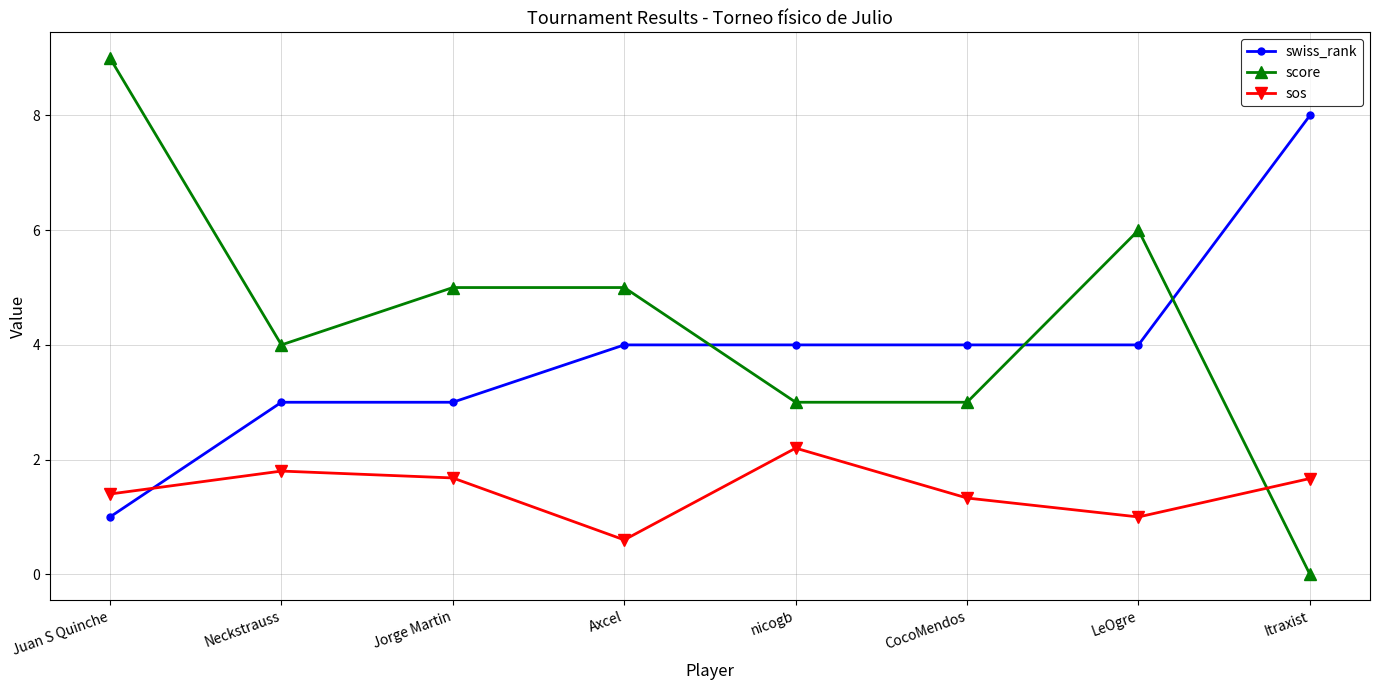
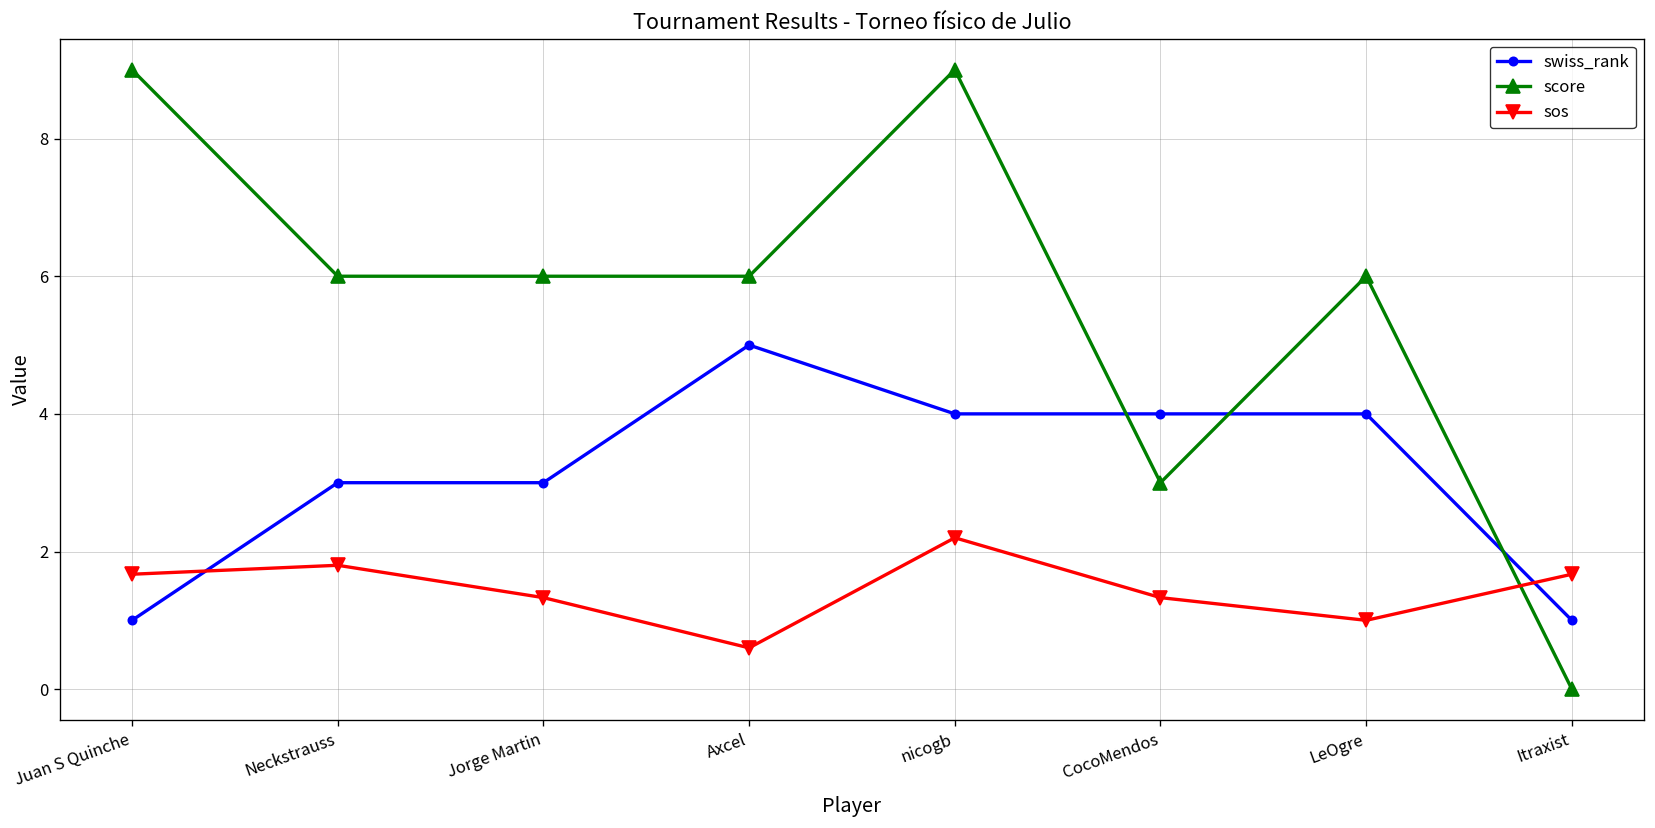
sos, Juan S Quinche: 1.4 -> 1.7
score, Neckstrauss: 4 -> 6
score, Jorge Martin: 5 -> 6
sos, Jorge Martin: 1.7 -> 1.3
swiss_rank, Axcel: 4 -> 5
score, Axcel: 5 -> 6
score, nicogb: 3 -> 9
swiss_rank, Itraxist: 8 -> 1
